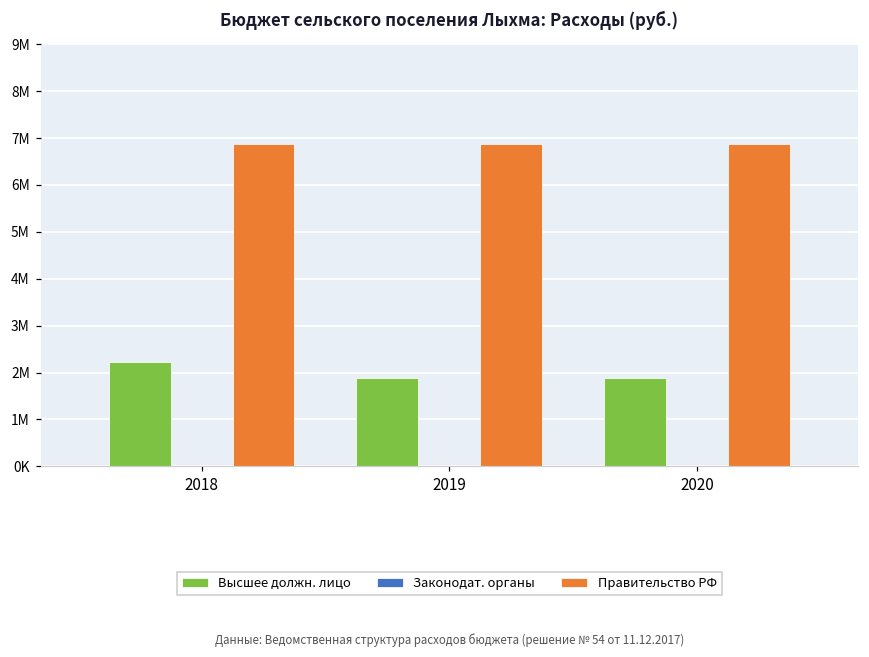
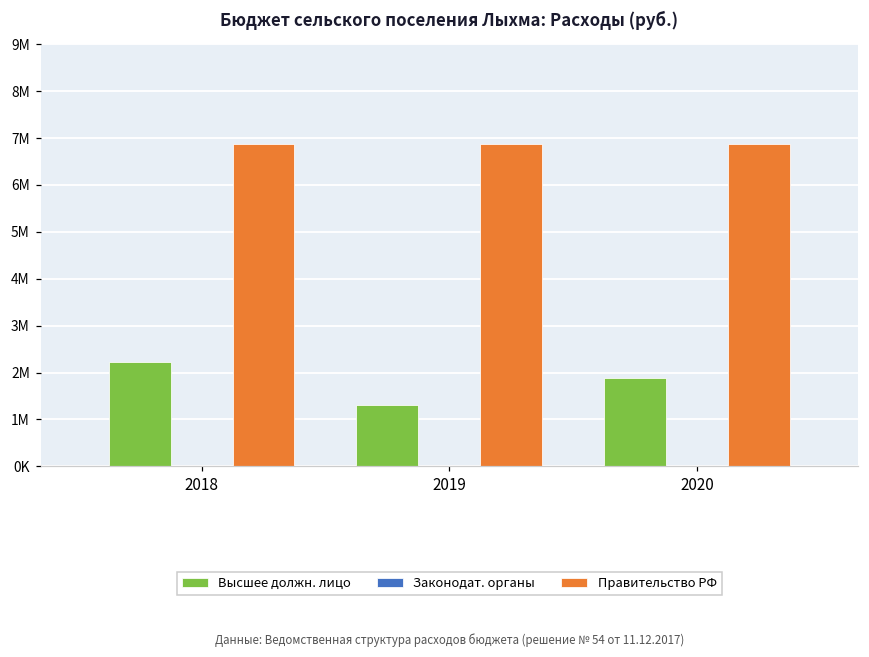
Высшее должн. лицо, 2019: 1900000 -> 1300000
